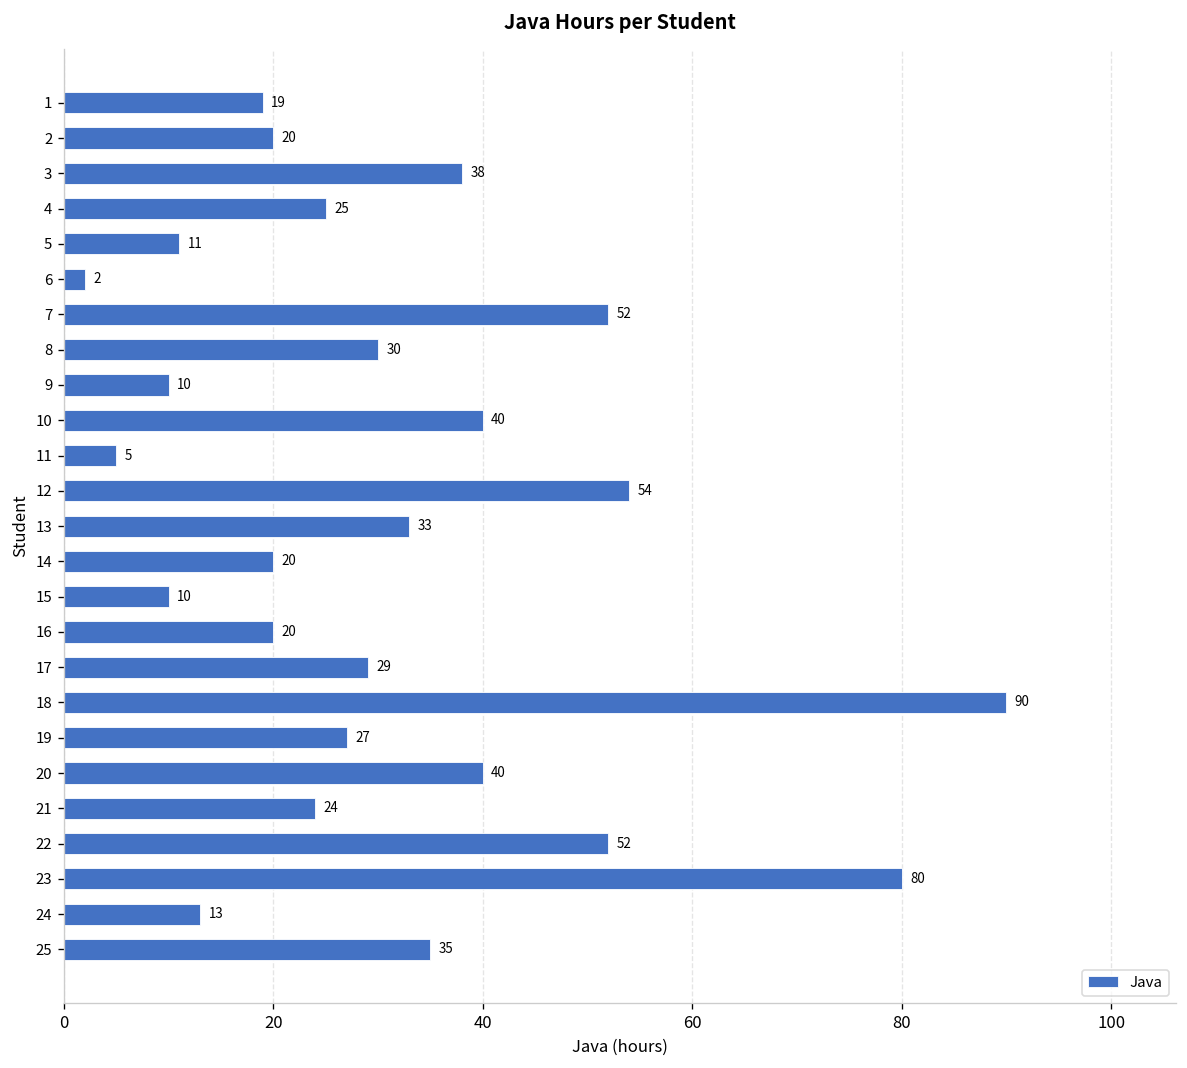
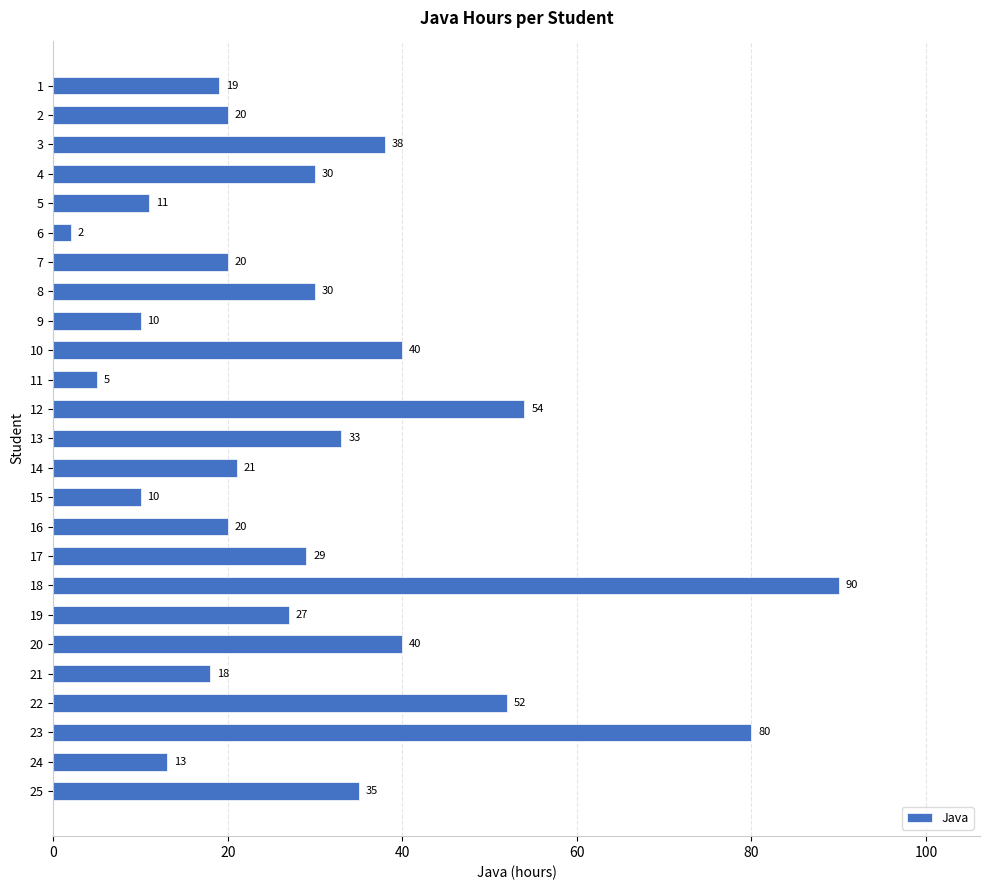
4: 25 -> 30
7: 52 -> 20
14: 20 -> 21
21: 24 -> 18
